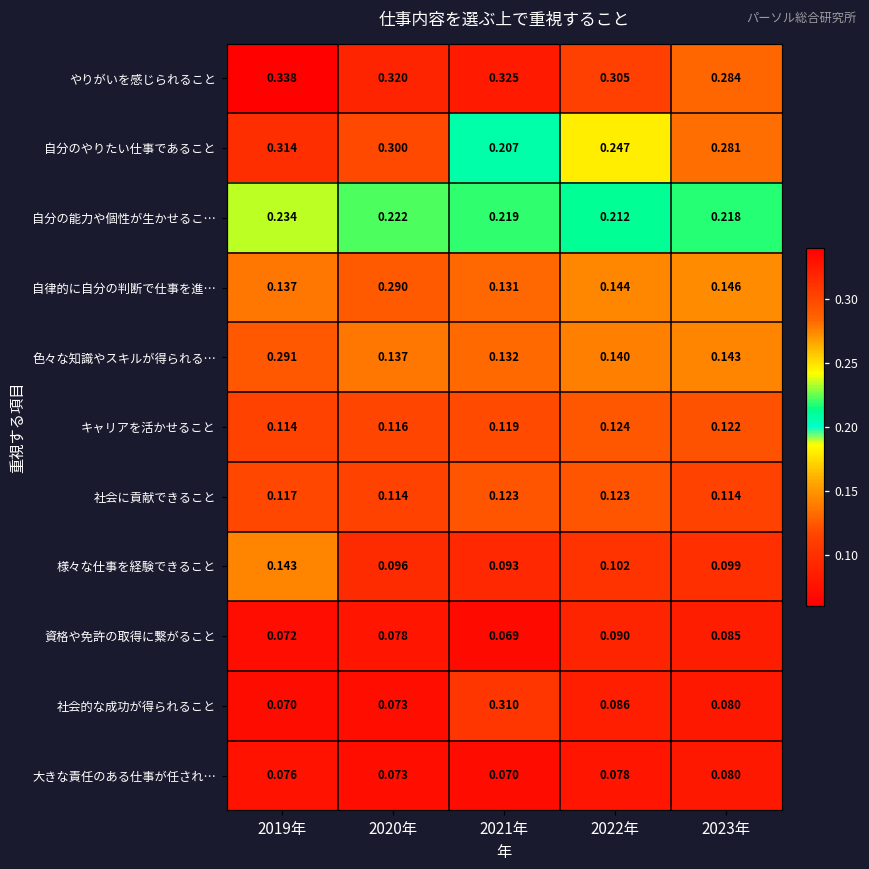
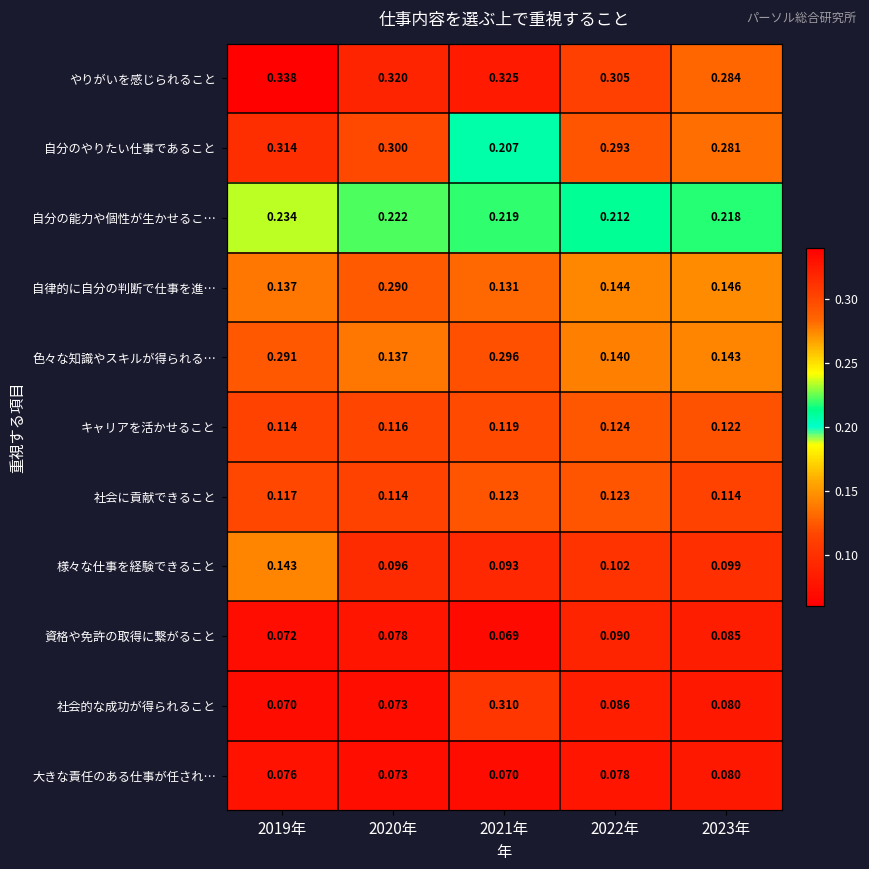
自分のやりたい仕事であること, 2022年: 0.247 -> 0.293
色々な知識やスキルが得られる…, 2021年: 0.132 -> 0.296
